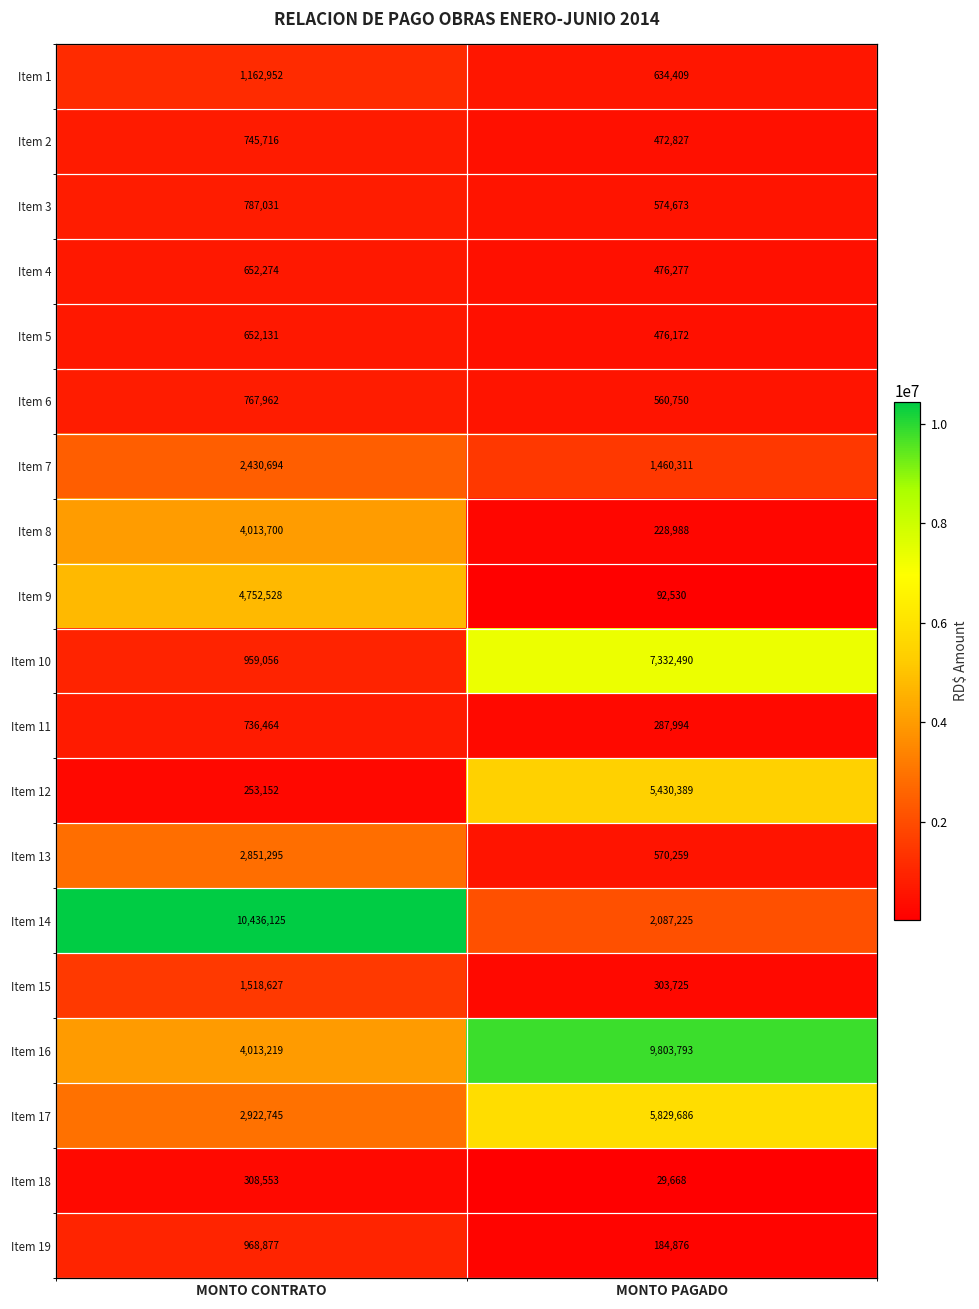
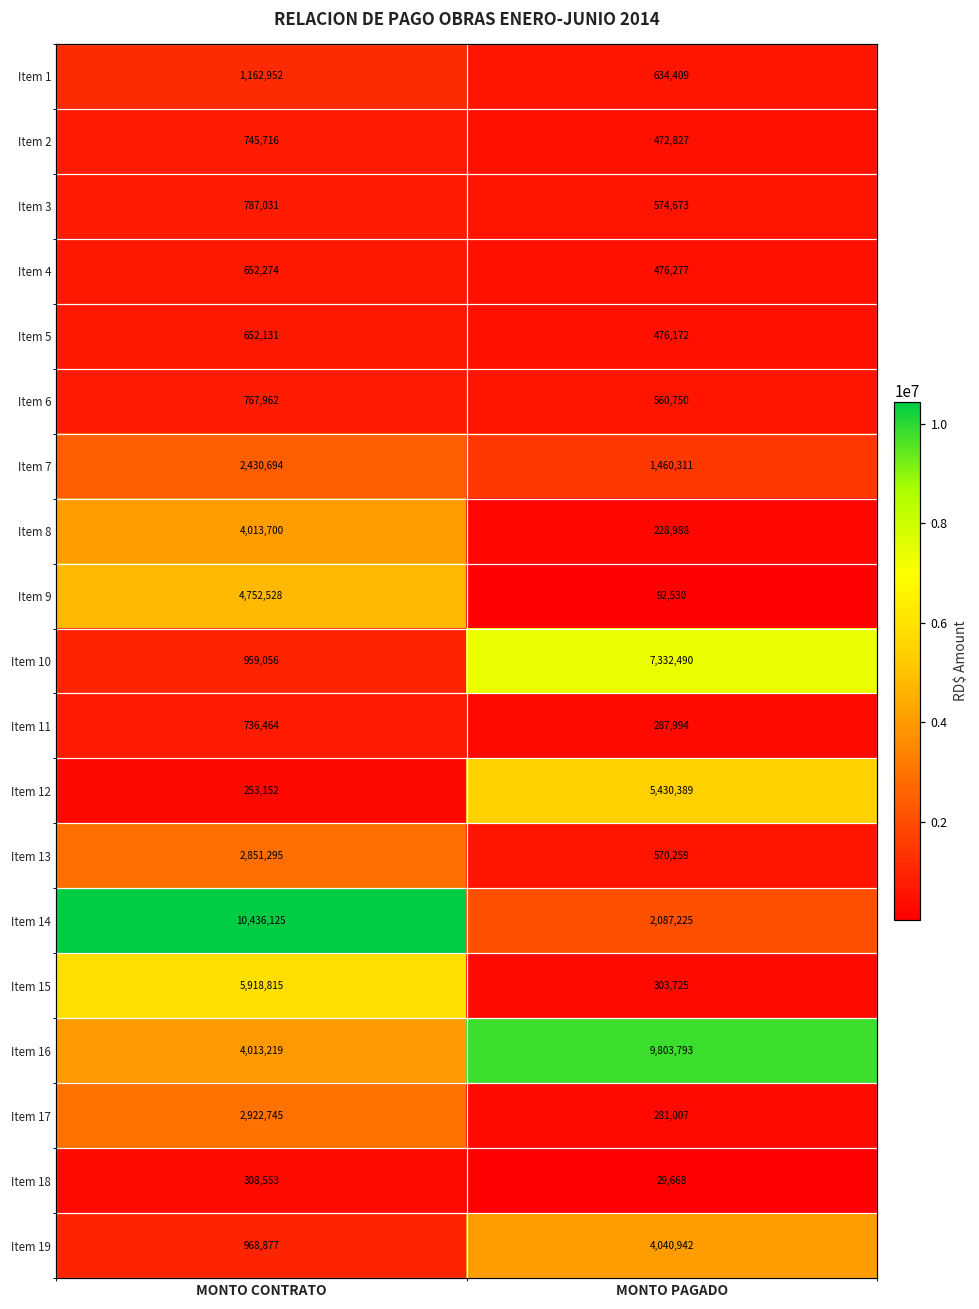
Item 15, MONTO CONTRATO: 1,518,627 -> 5,918,815
Item 17, MONTO PAGADO: 5,829,686 -> 281,007
Item 19, MONTO PAGADO: 184,876 -> 4,040,942
